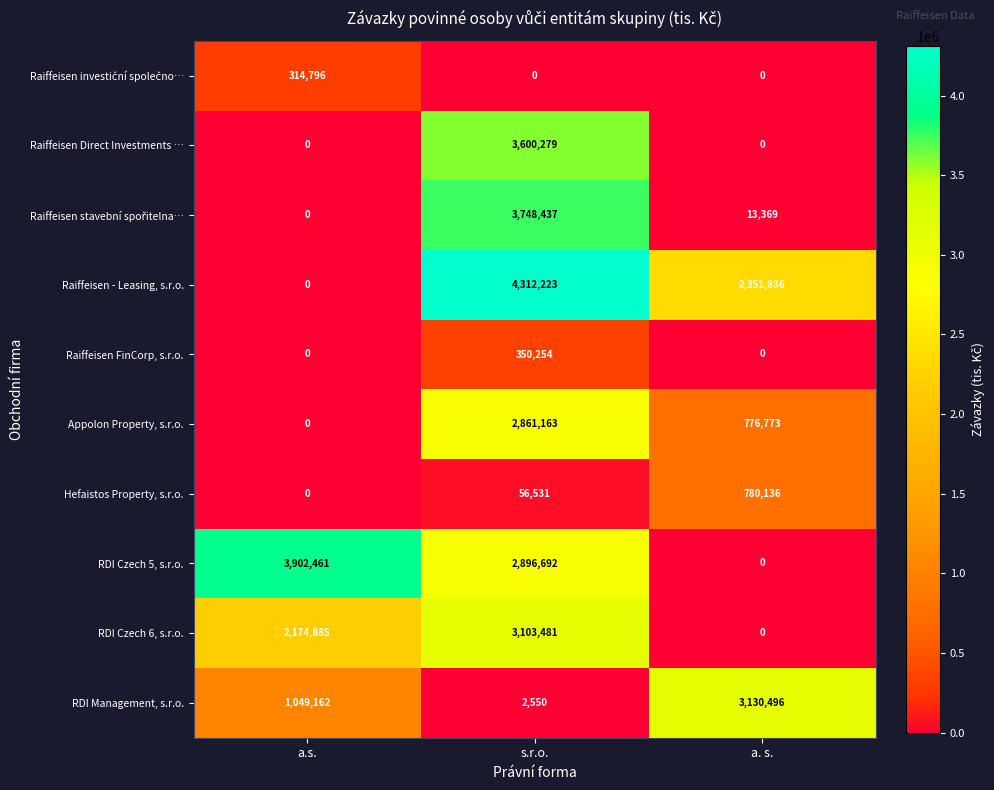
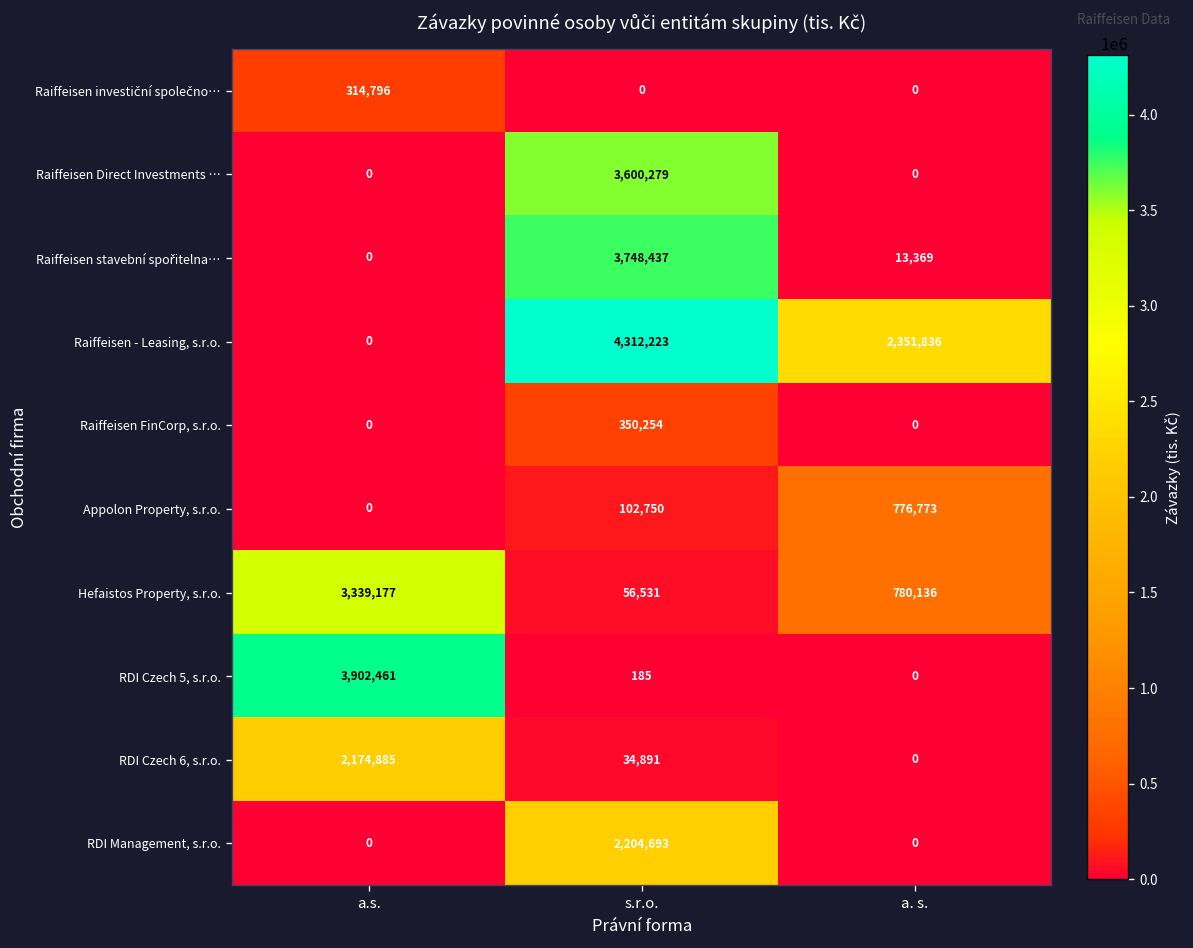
Appolon Property, s.r.o., s.r.o.: 2,861,163 -> 102,750
Hefaistos Property, s.r.o., a.s.: 0 -> 3,339,177
RDI Czech 5, s.r.o., s.r.o.: 2,896,692 -> 185
RDI Czech 6, s.r.o., s.r.o.: 3,103,481 -> 34,891
RDI Management, s.r.o., a.s.: 1,049,162 -> 0
RDI Management, s.r.o., s.r.o.: 2,550 -> 2,204,693
RDI Management, s.r.o., a. s.: 3,130,496 -> 0
